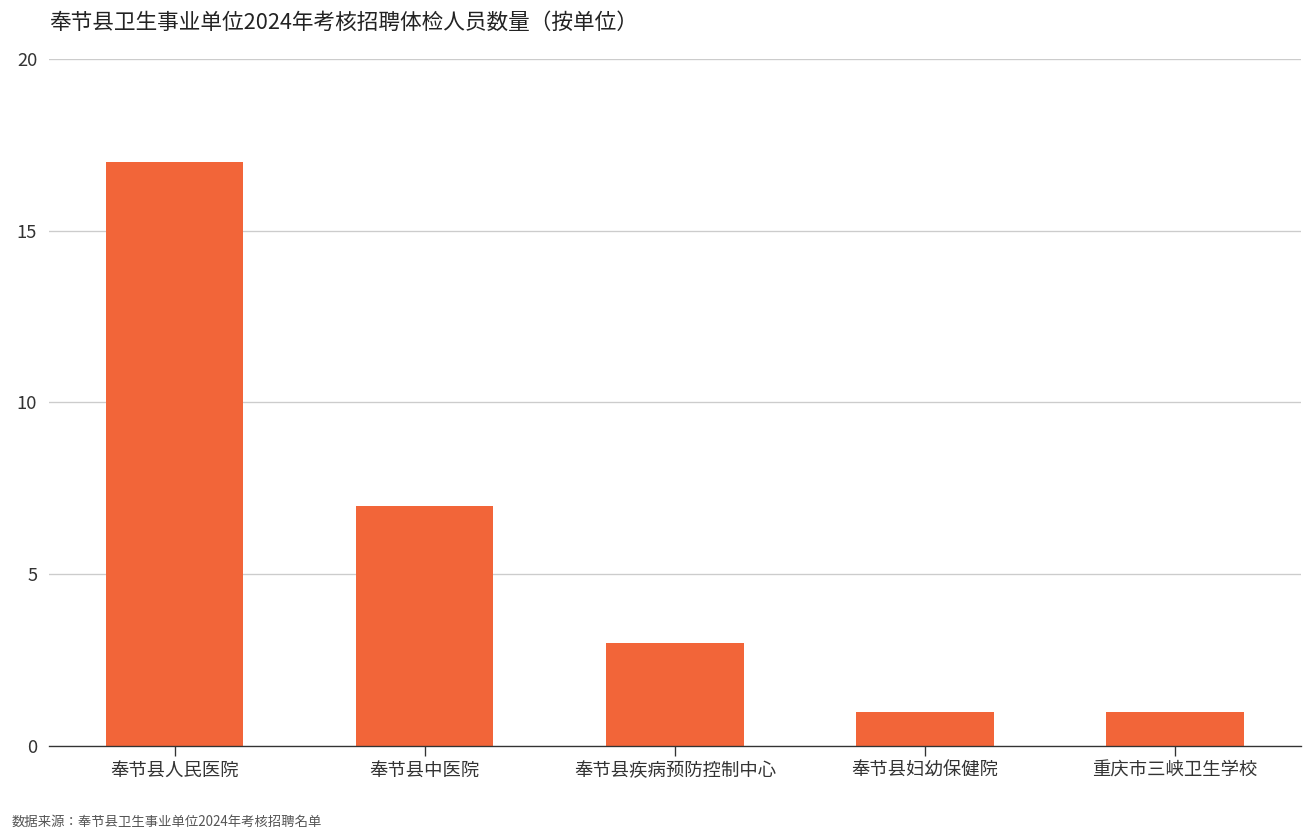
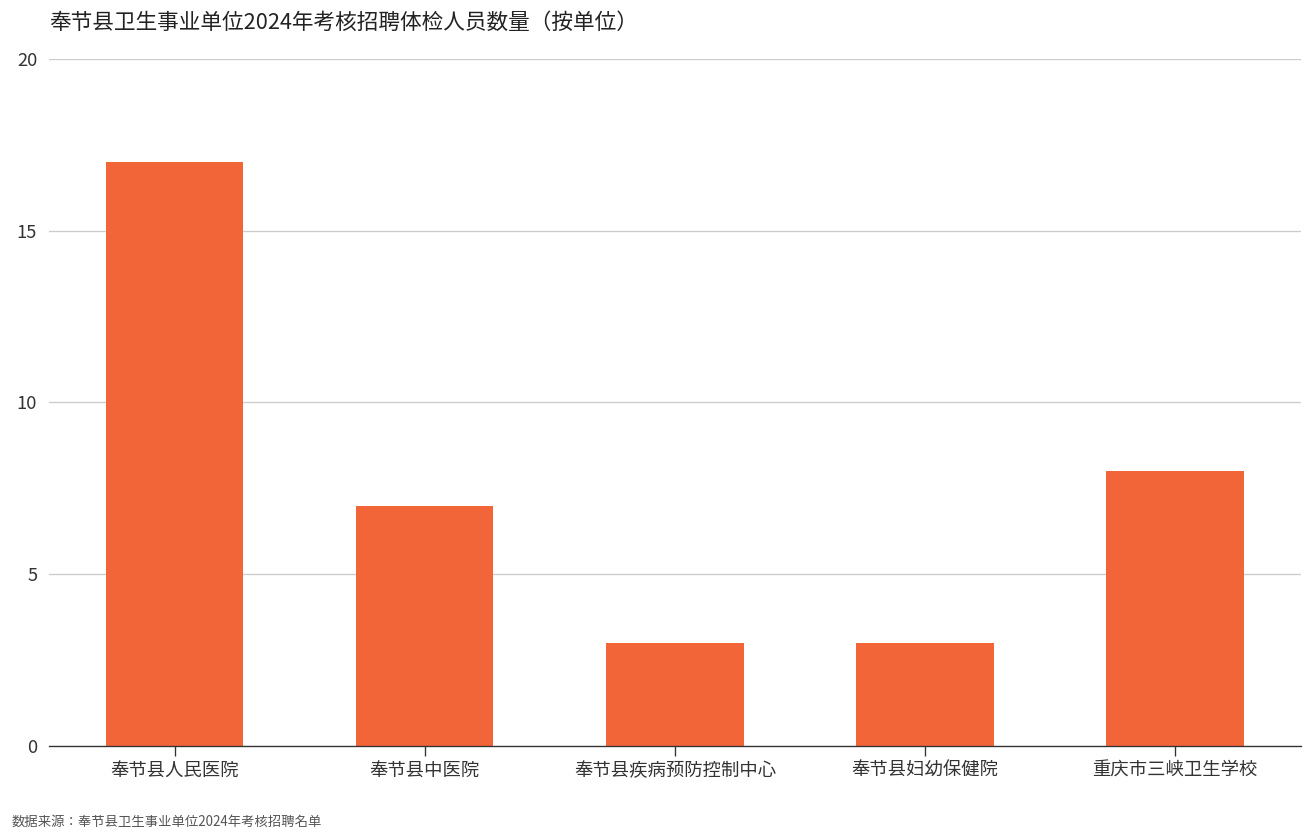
奉节县妇幼保健院: 1 -> 3
重庆市三峡卫生学校: 1 -> 8
